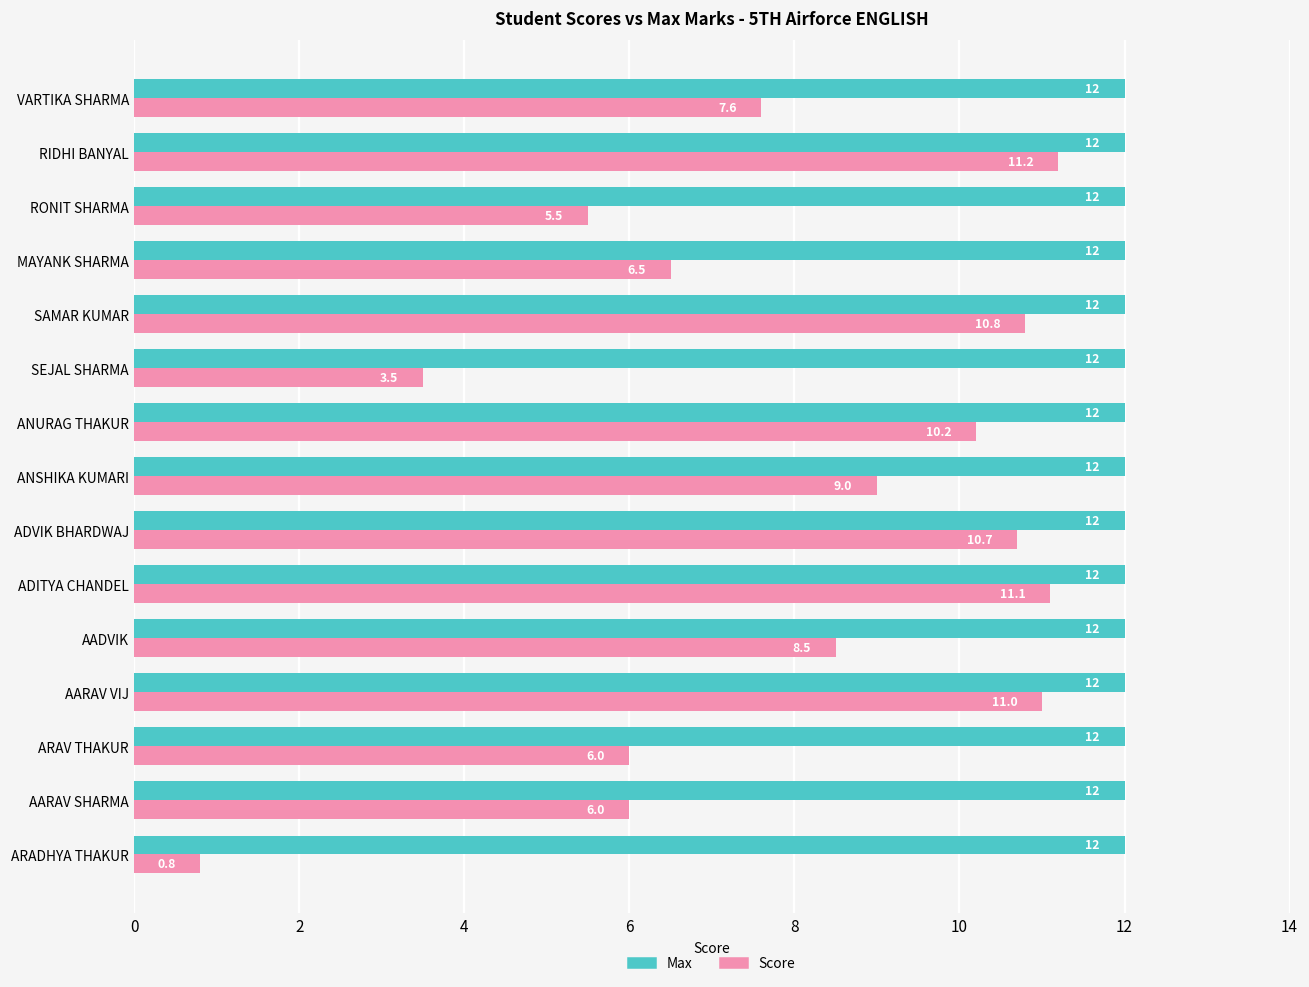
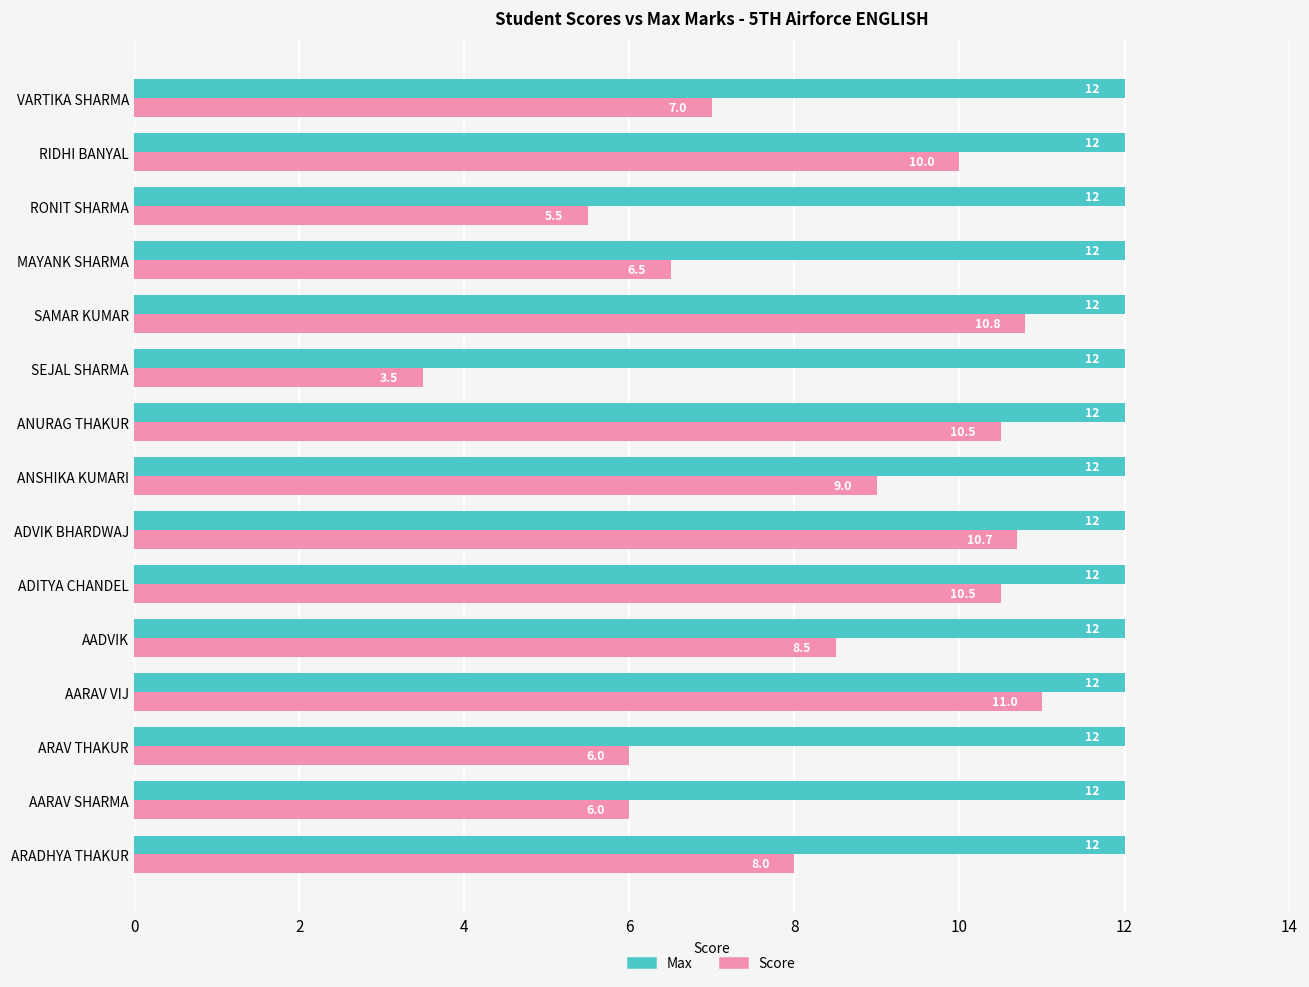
Score, VARTIKA SHARMA: 7.6 -> 7.0
Score, RIDHI BANYAL: 11.2 -> 10.0
Score, ANURAG THAKUR: 10.2 -> 10.5
Score, ADITYA CHANDEL: 11.1 -> 10.5
Score, ARADHYA THAKUR: 0.8 -> 8.0
